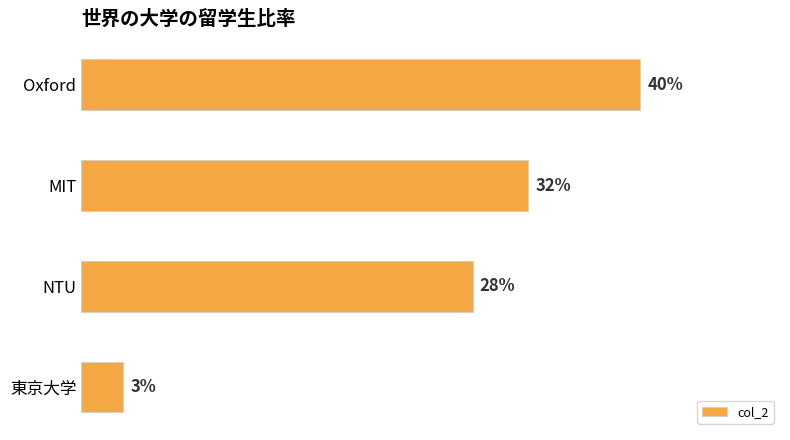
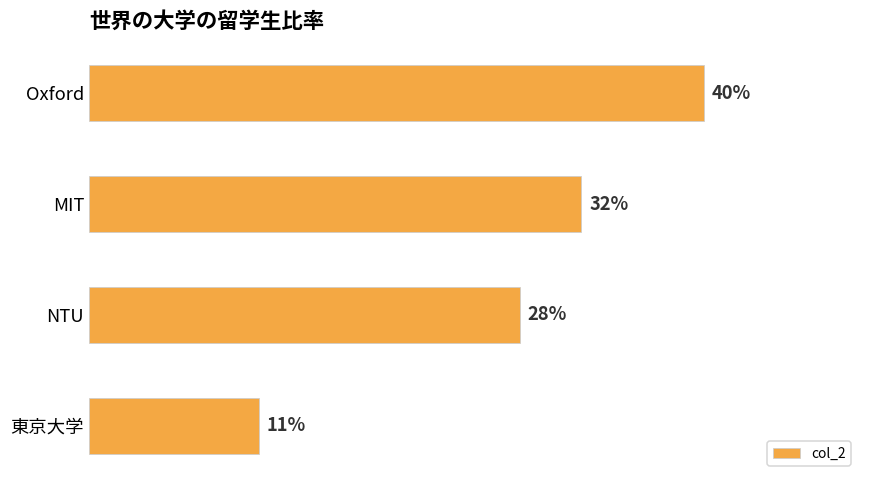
東京大学: 3% -> 11%
